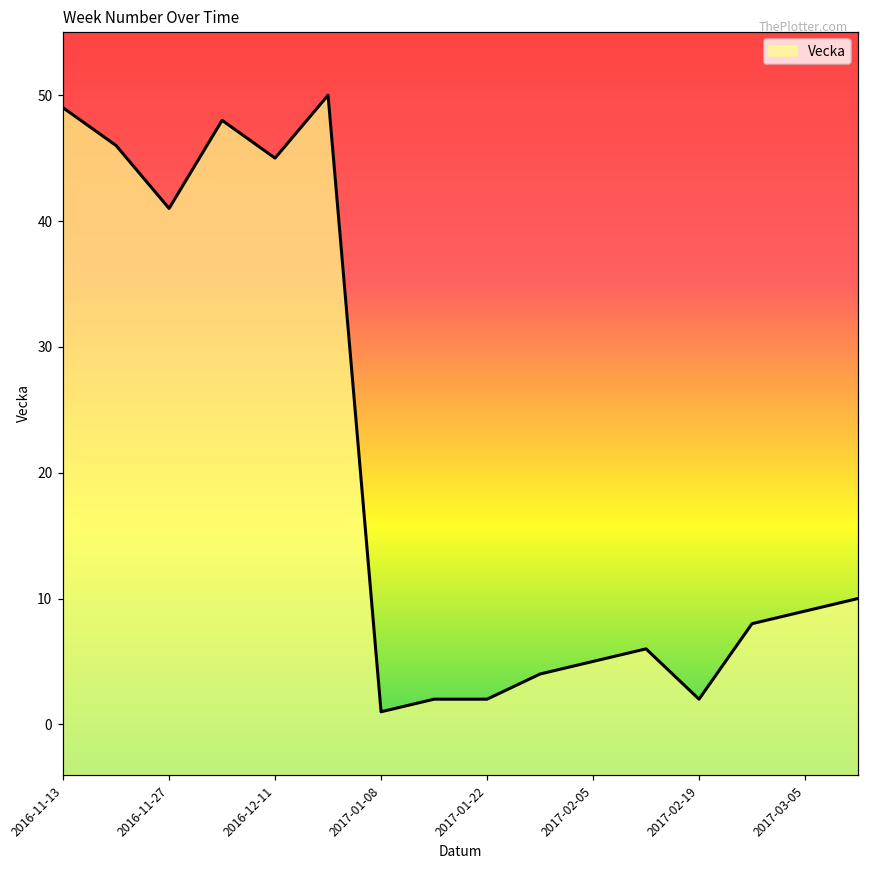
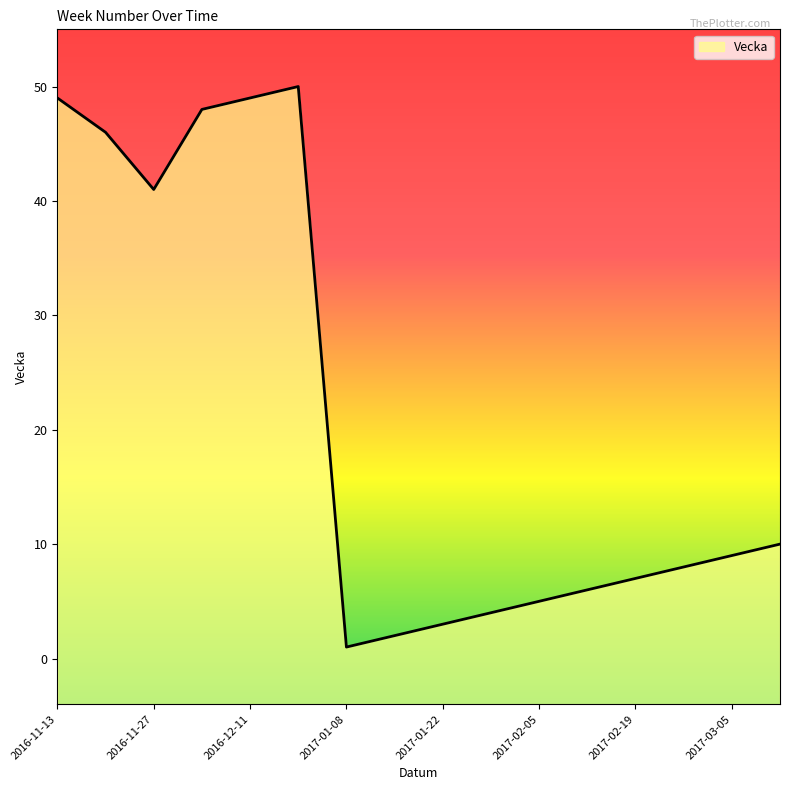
2016-12-11: 45 -> 49
2017-01-22: 2 -> 3
2017-02-19: 2 -> 7
